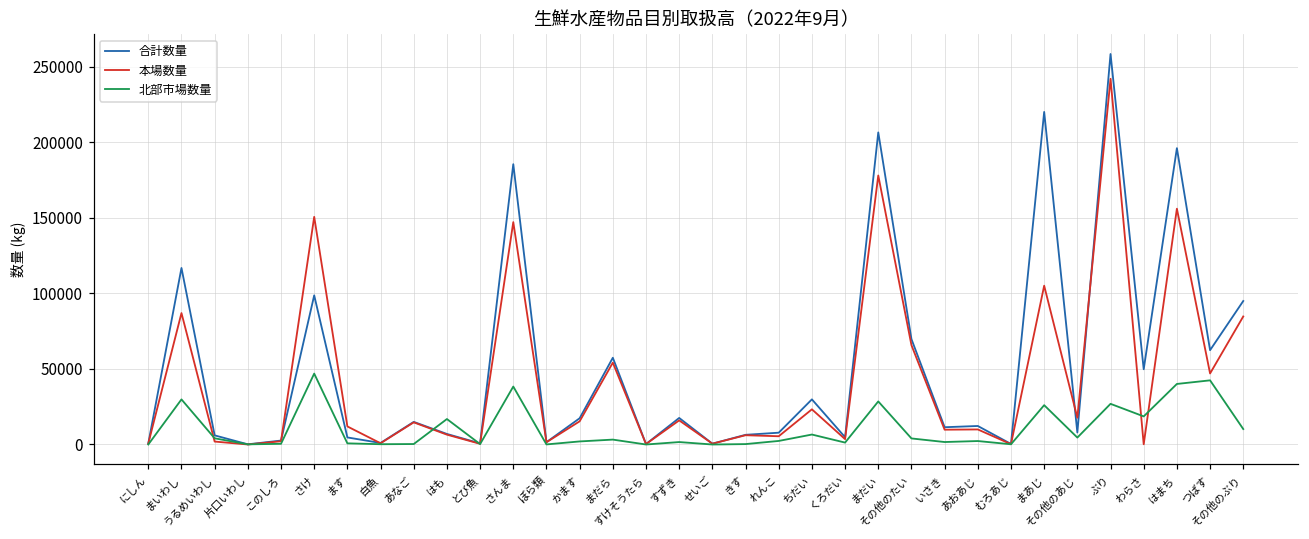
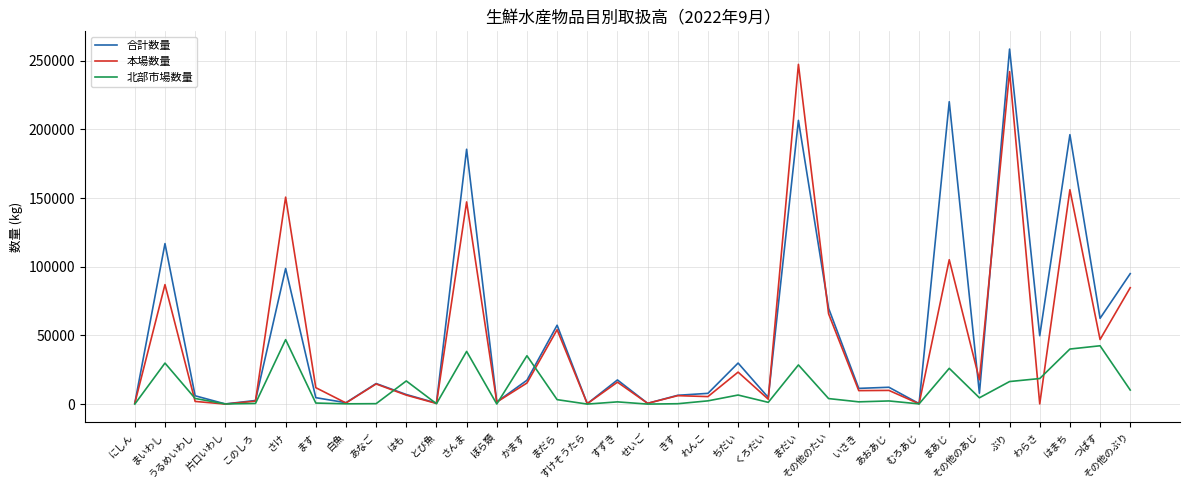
北部市場数量, かます: 2000 -> 35000
本場数量, まだい: 178000 -> 247000
北部市場数量, ぶり: 27000 -> 16000
